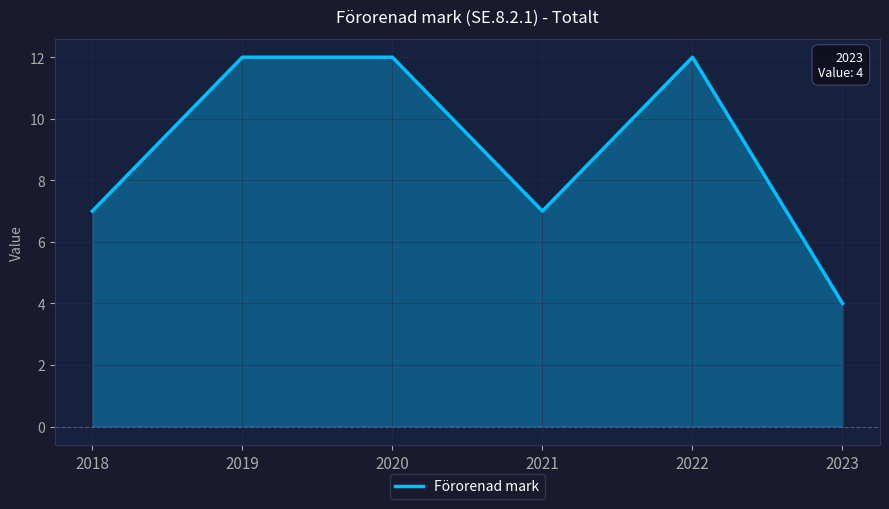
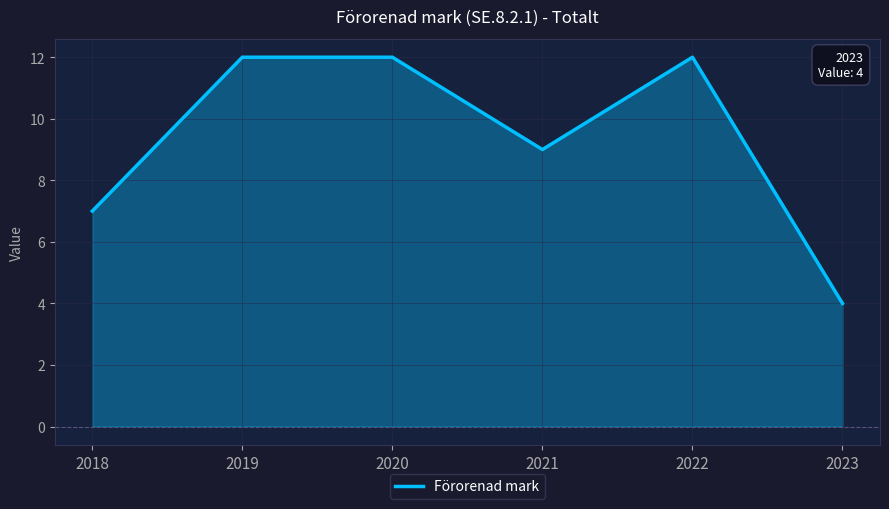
2021: 7 -> 9
